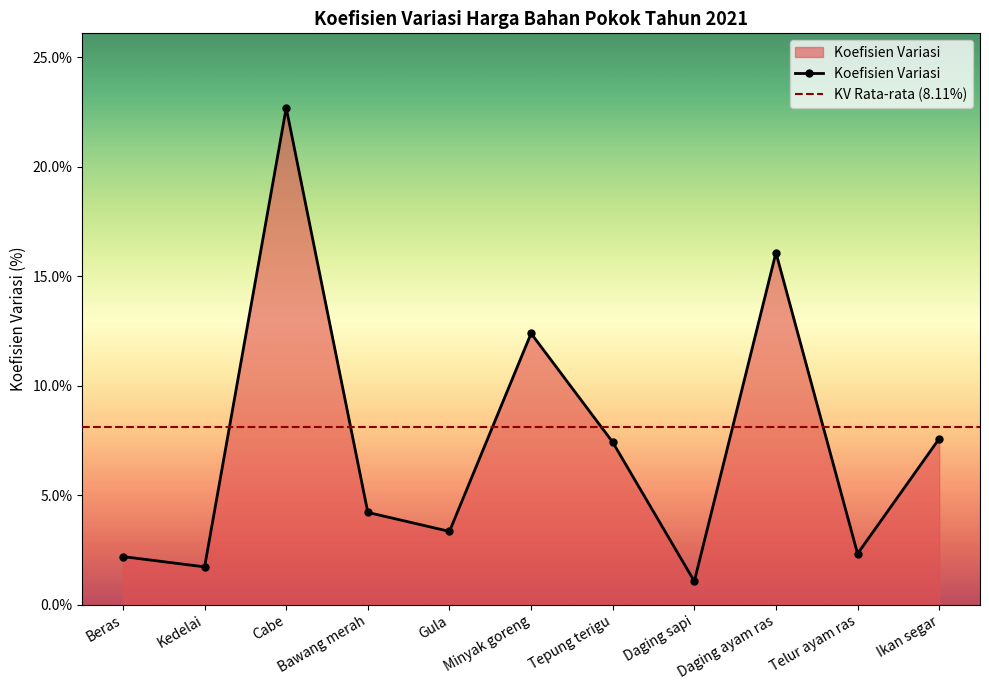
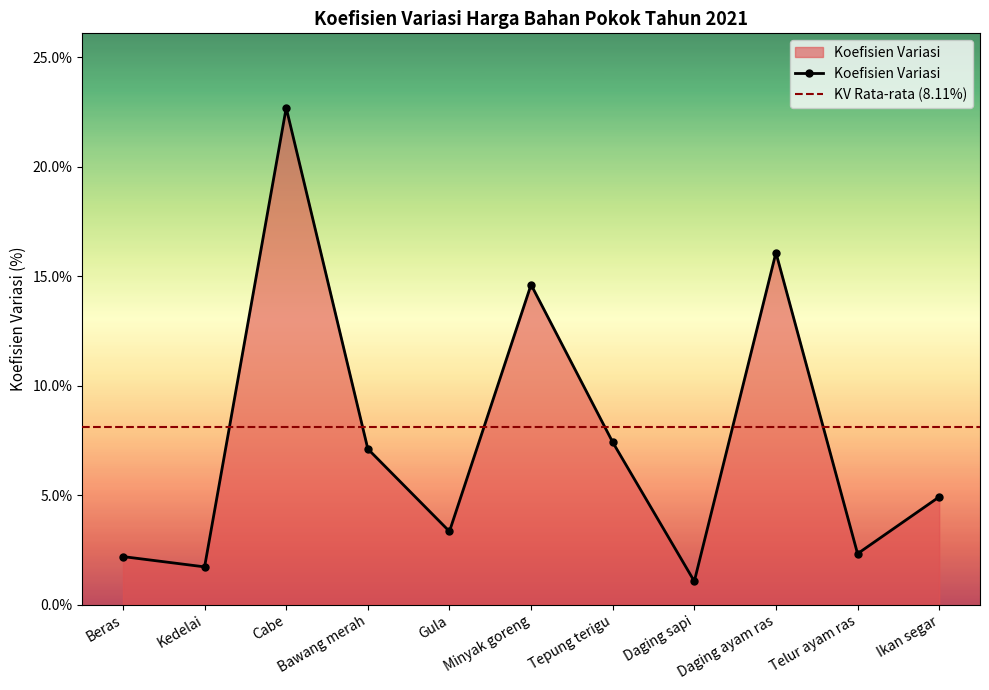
Bawang merah: 4.2% -> 7.1%
Minyak goreng: 12.4% -> 14.6%
Ikan segar: 7.6% -> 4.9%
